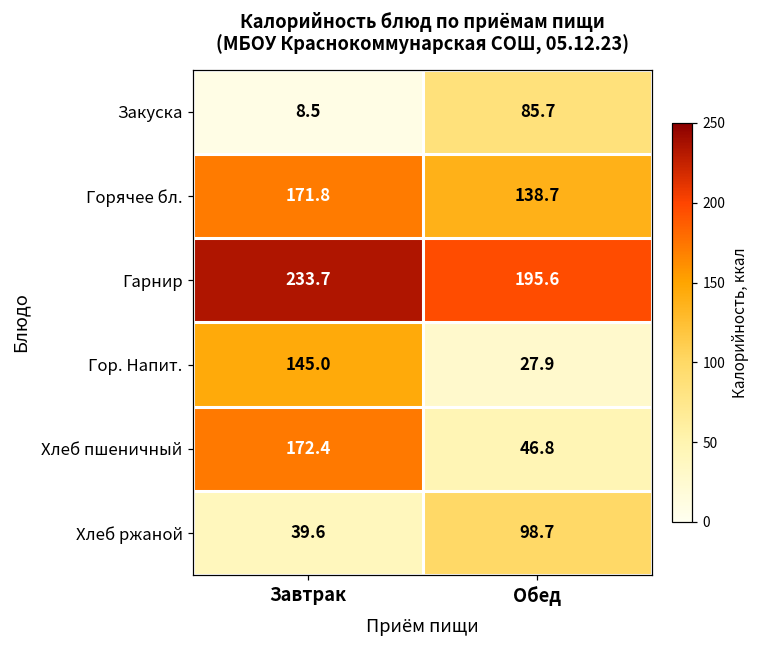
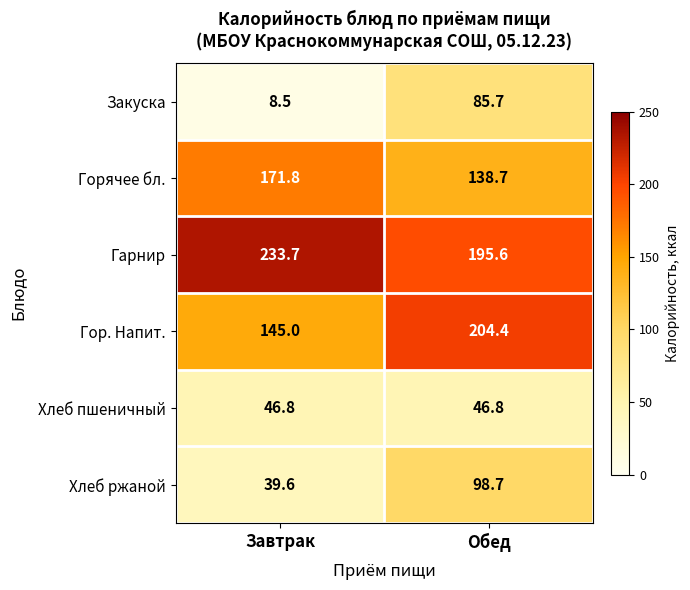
Гор. Напит., Обед: 27.9 -> 204.4
Хлеб пшеничный, Завтрак: 172.4 -> 46.8
